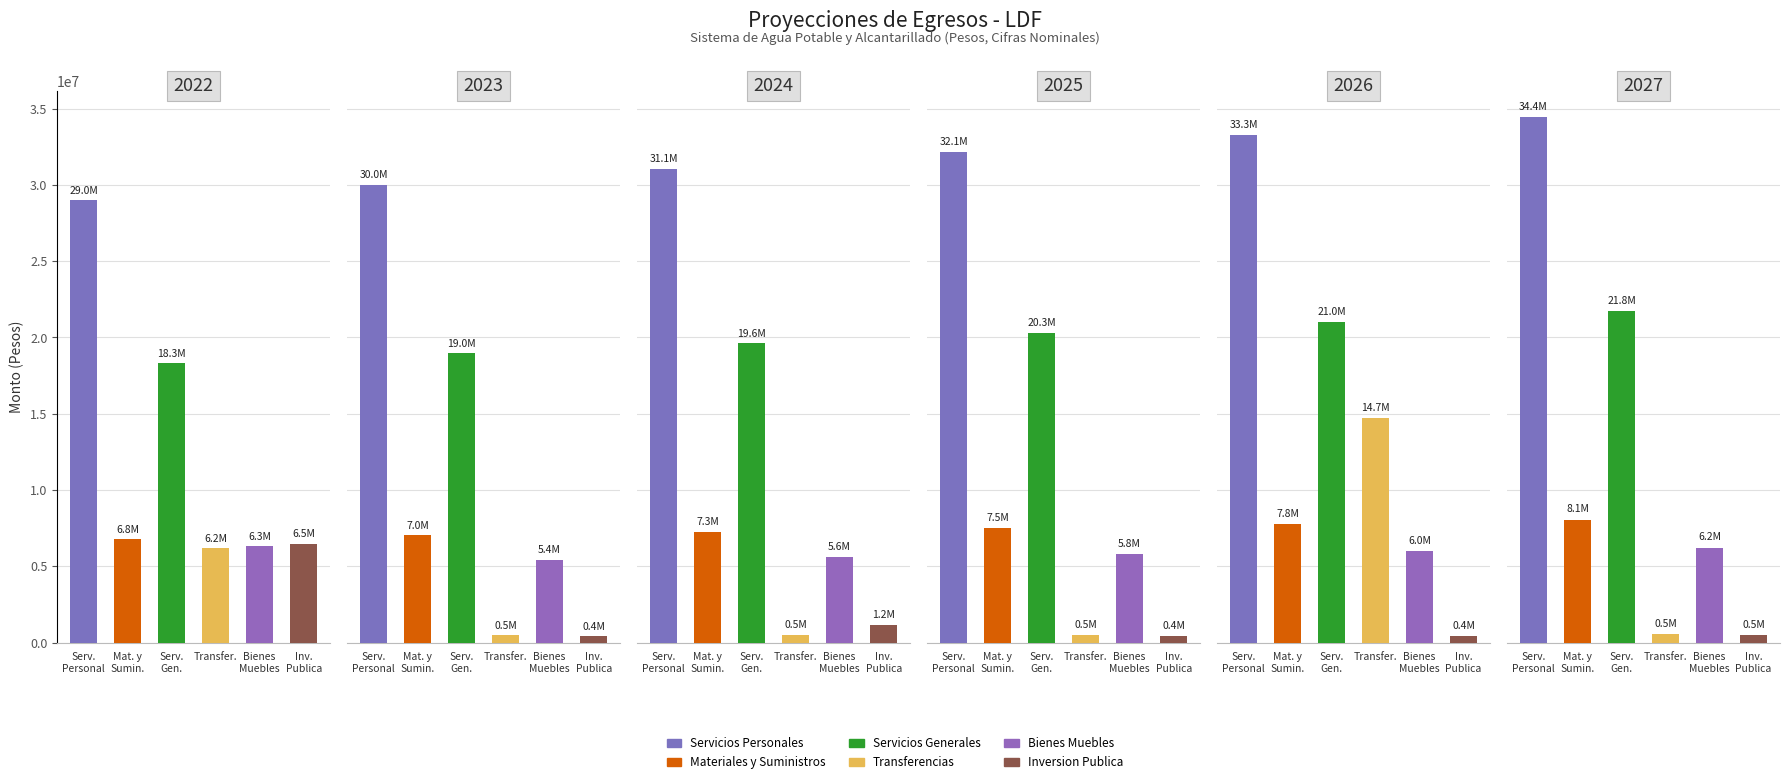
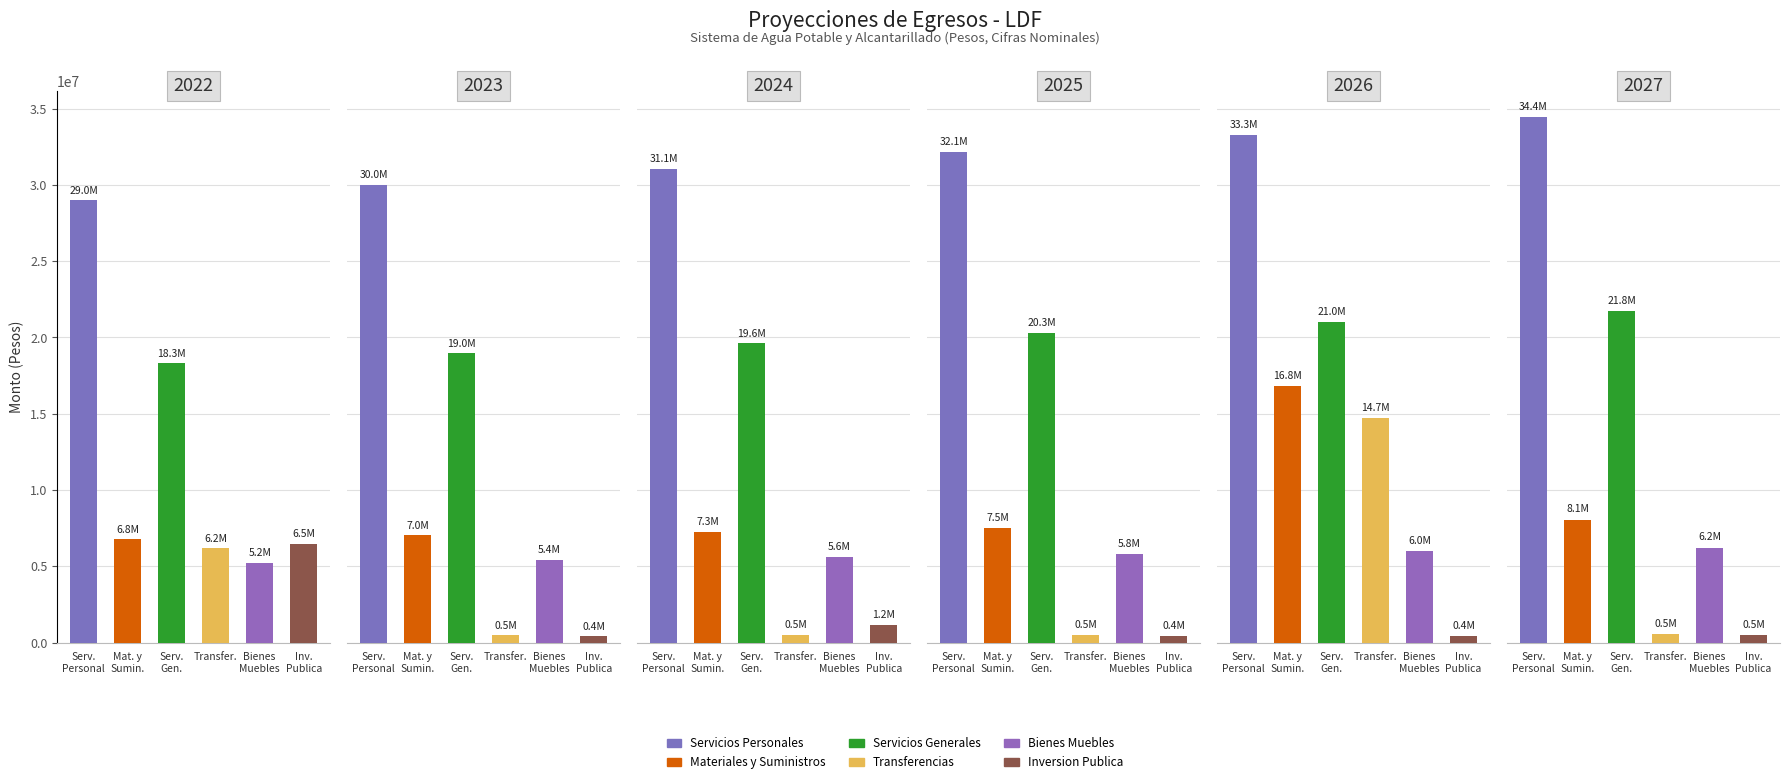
2022, Bienes Muebles: 6.3M -> 5.2M
2026, Mat. y Sumin.: 7.8M -> 16.8M
